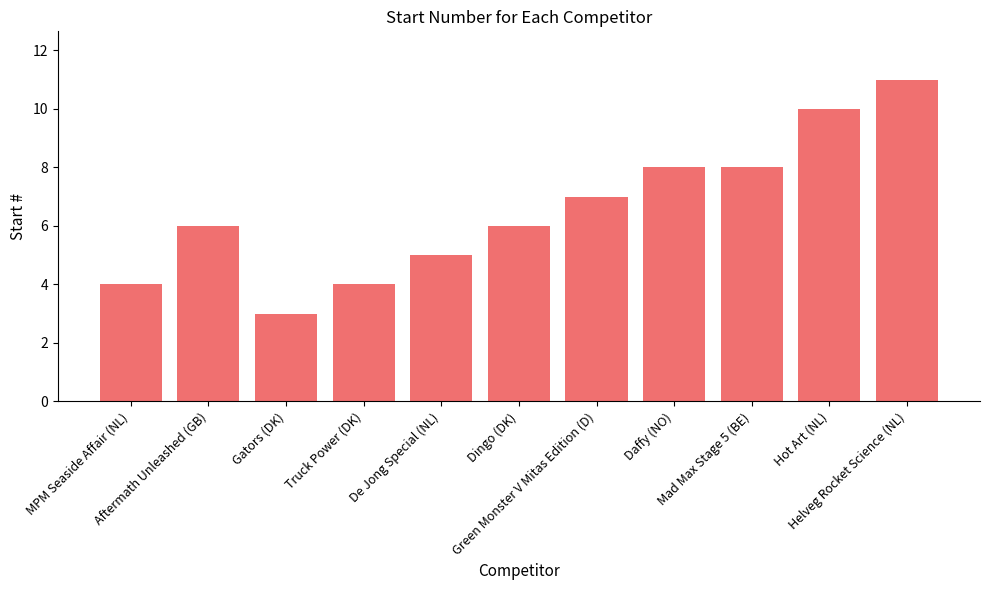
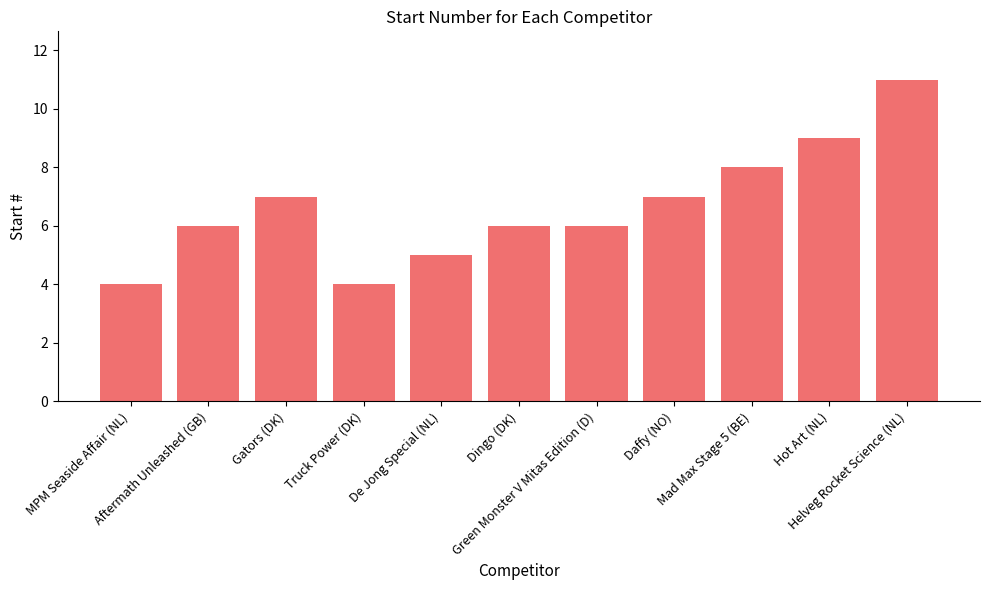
Gators (DK): 3 -> 7
Green Monster V Mitas Edition (D): 7 -> 6
Daffy (NO): 8 -> 7
Hot Art (NL): 10 -> 9
